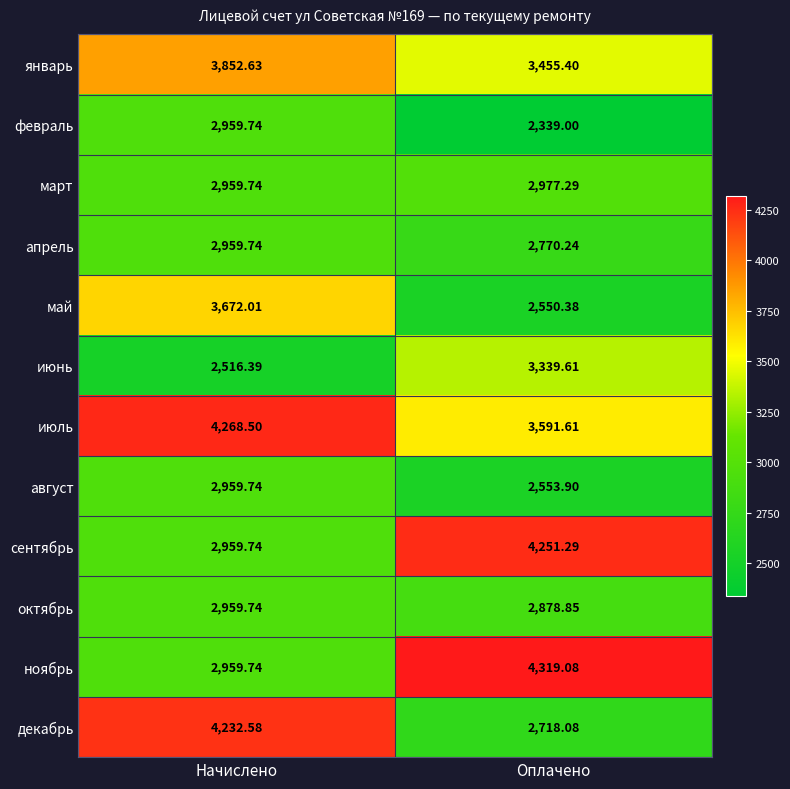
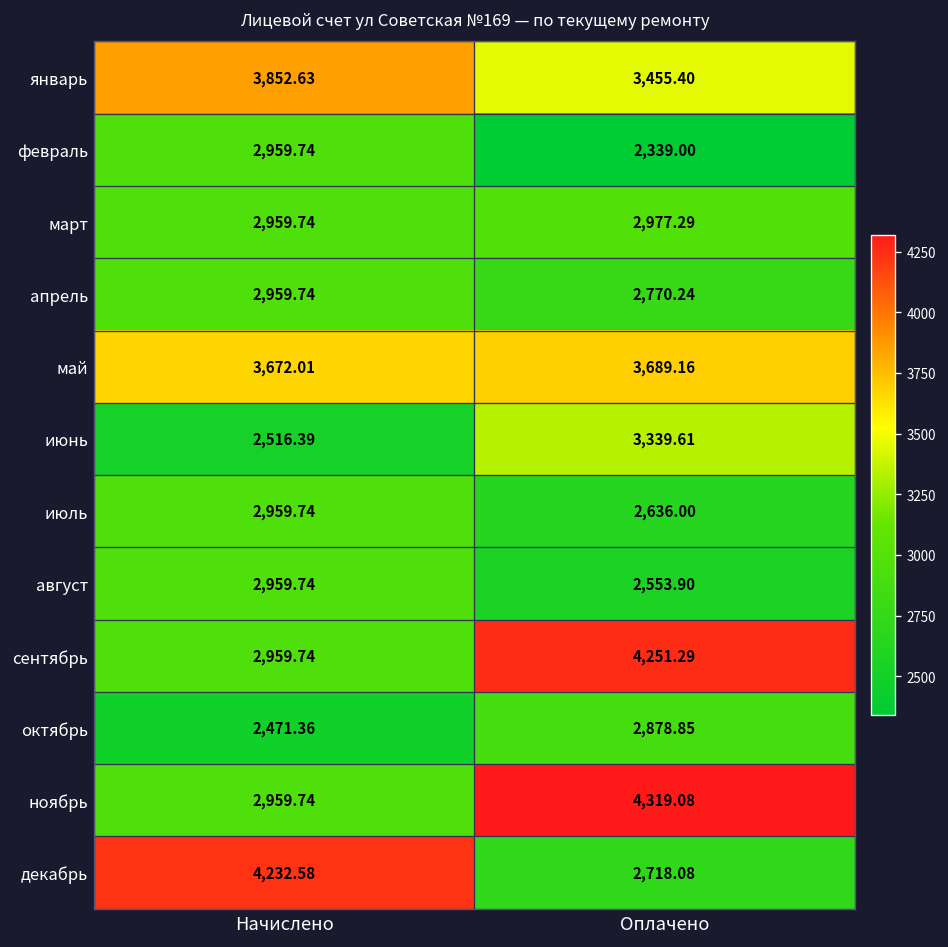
май, Оплачено: 2,550.38 -> 3,689.16
июль, Начислено: 4,268.50 -> 2,959.74
июль, Оплачено: 3,591.61 -> 2,636.00
октябрь, Начислено: 2,959.74 -> 2,471.36
